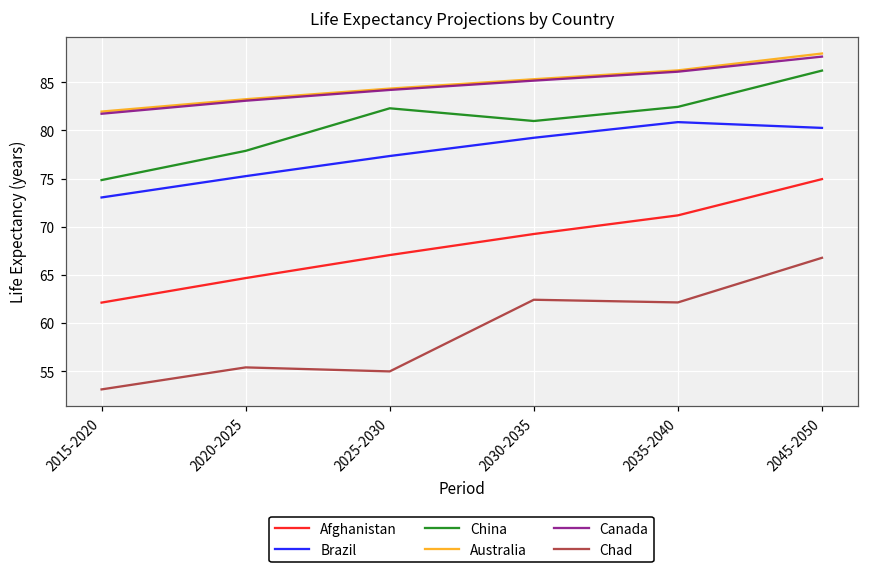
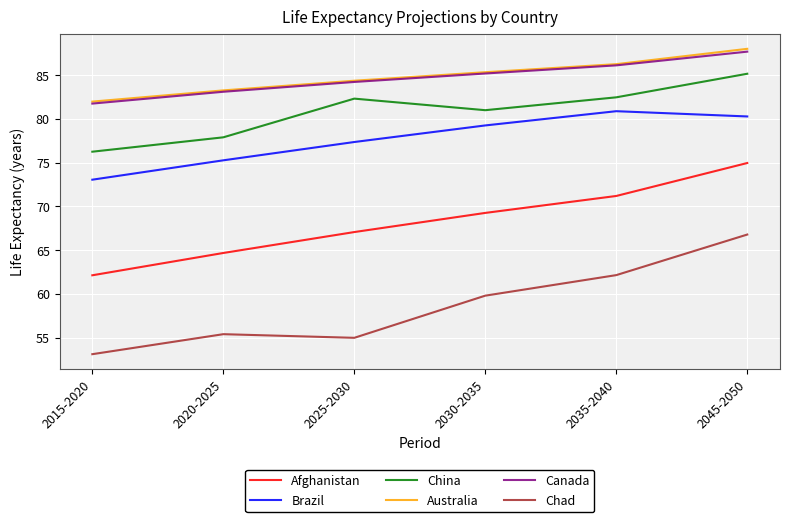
China, 2015-2020: 75 -> 76
Chad, 2030-2035: 62 -> 60
China, 2045-2050: 86 -> 85
